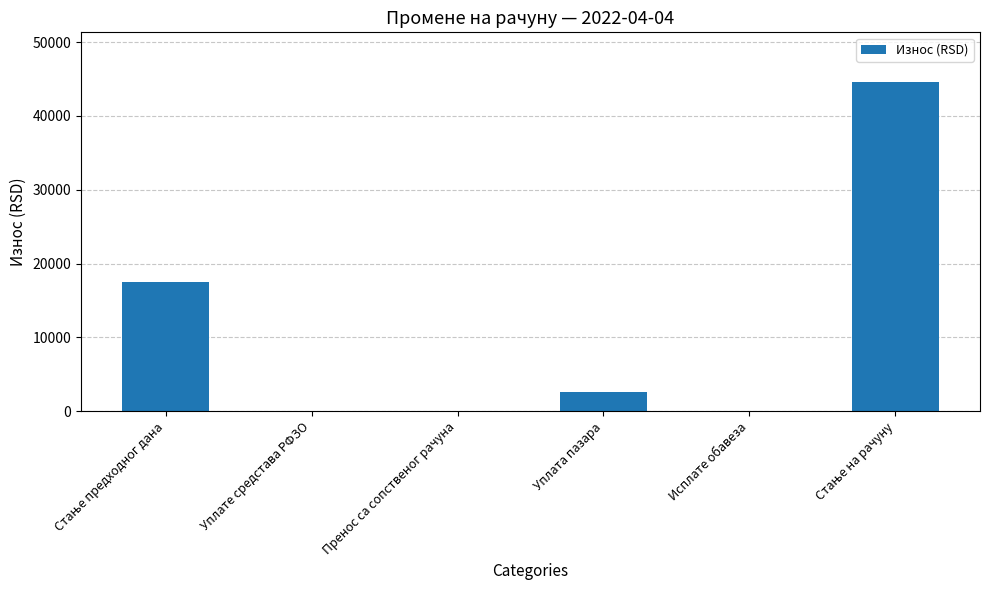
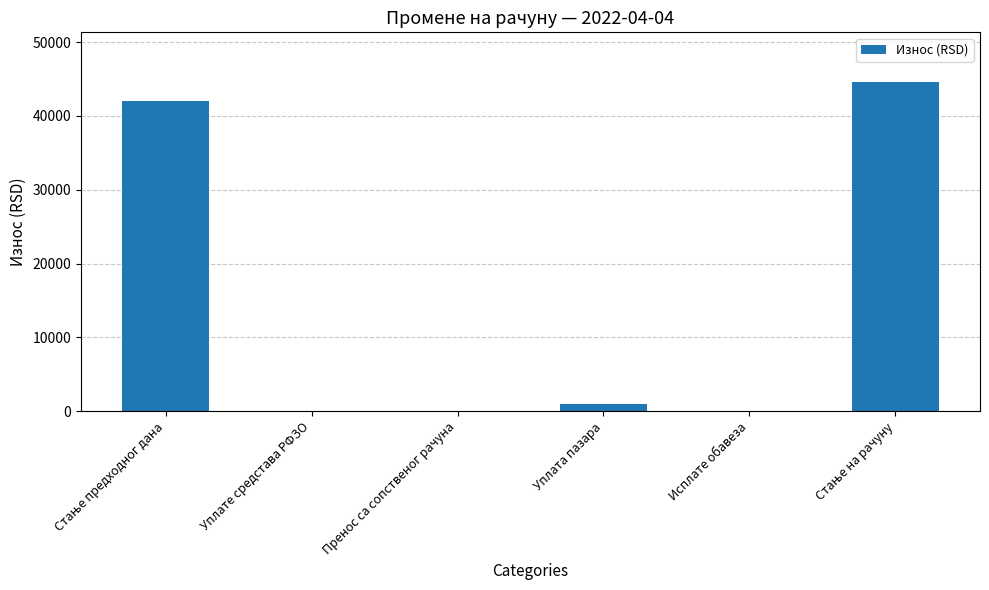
Стање предходног дана: 17000 -> 42000
Уплата пазара: 3000 -> 1000
